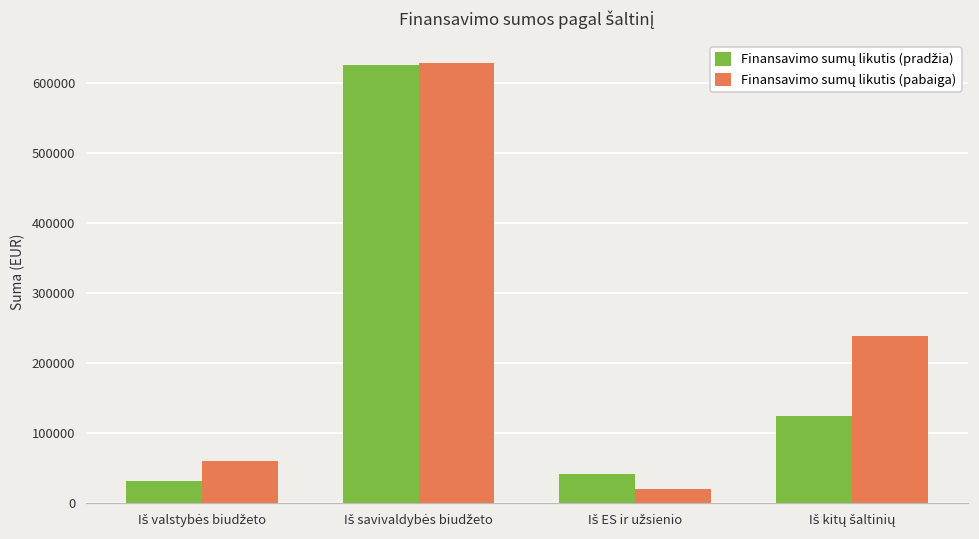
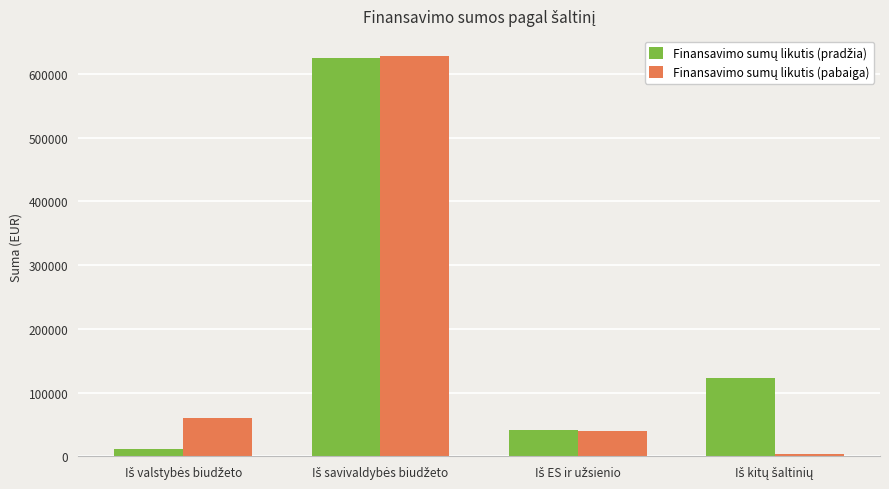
Finansavimo sumų likutis (pradžia), Iš valstybės biudžeto: 30000 -> 10000
Finansavimo sumų likutis (pabaiga), Iš ES ir užsienio: 20000 -> 40000
Finansavimo sumų likutis (pabaiga), Iš kitų šaltinių: 240000 -> 0
